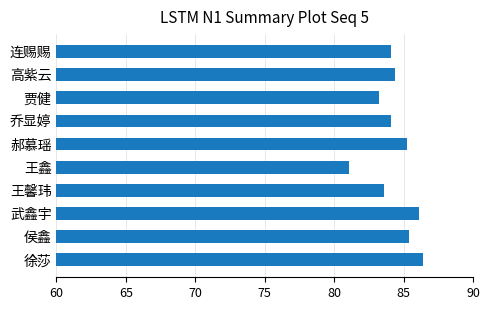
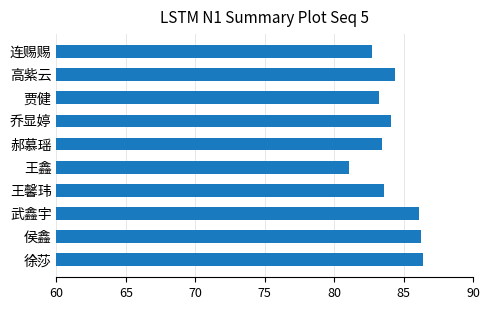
连赐赐: 84.1 -> 82.7
郝慕瑶: 85.2 -> 83.4
侯鑫: 85.4 -> 86.3
